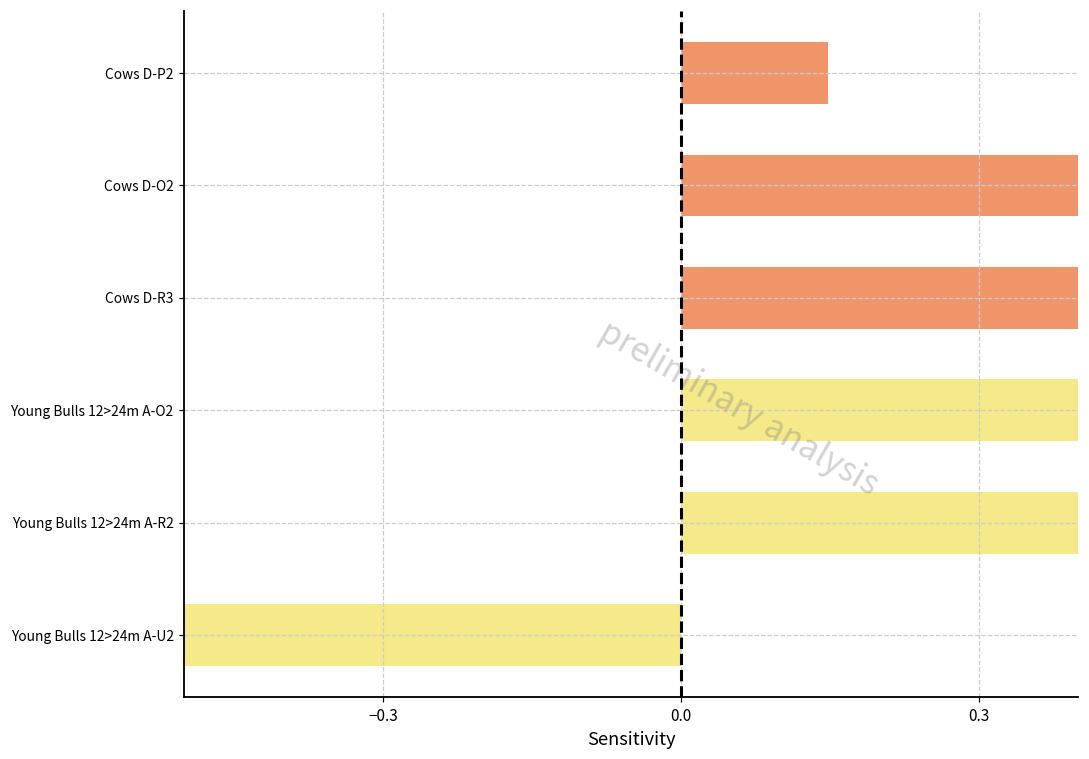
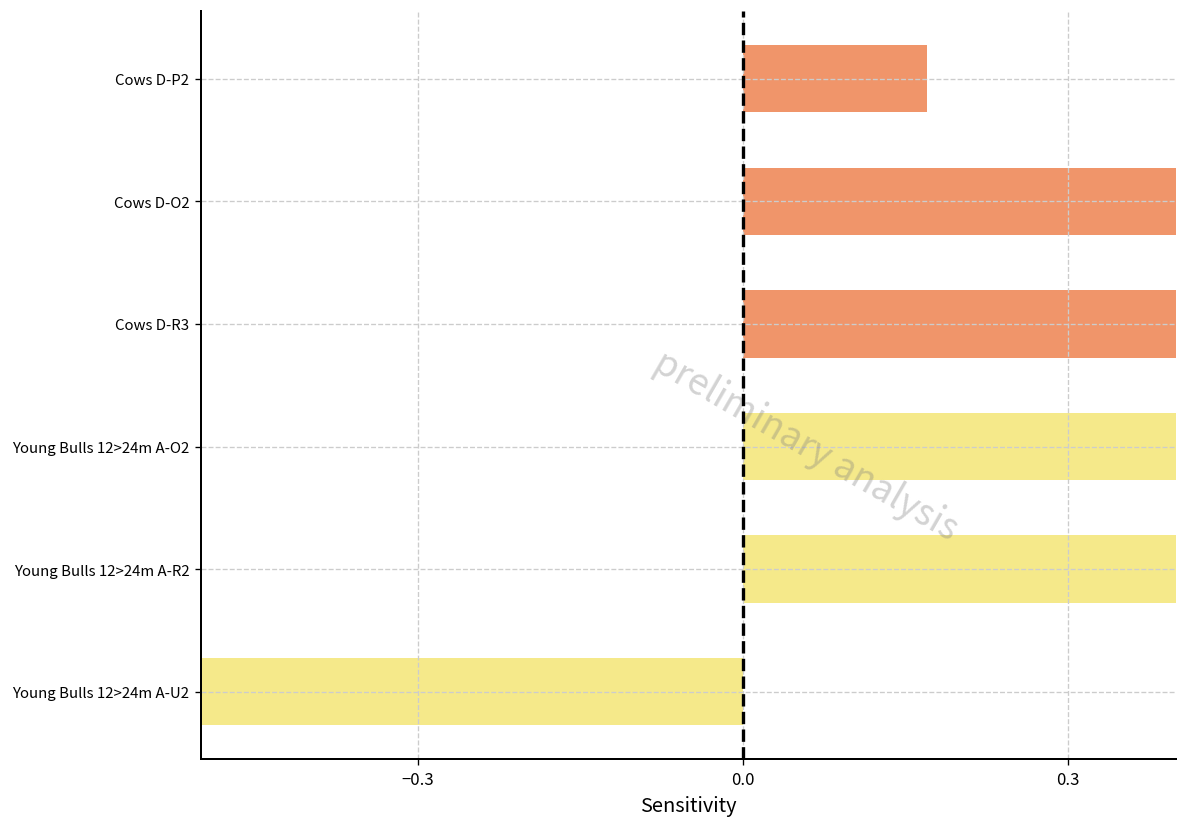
Cows D-P2: 0.15 -> 0.17
